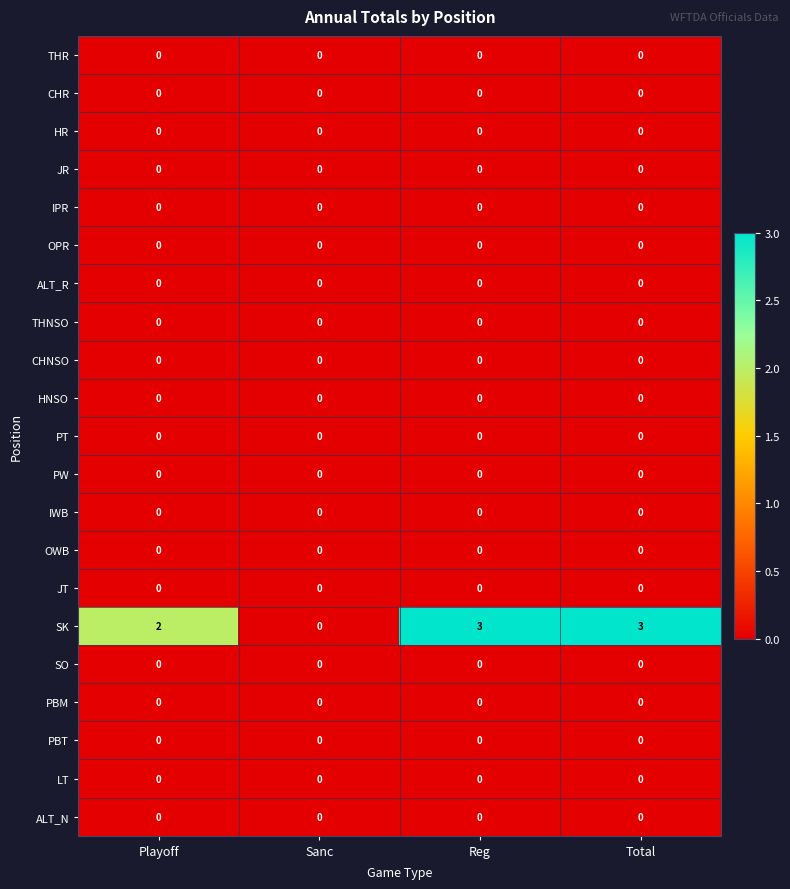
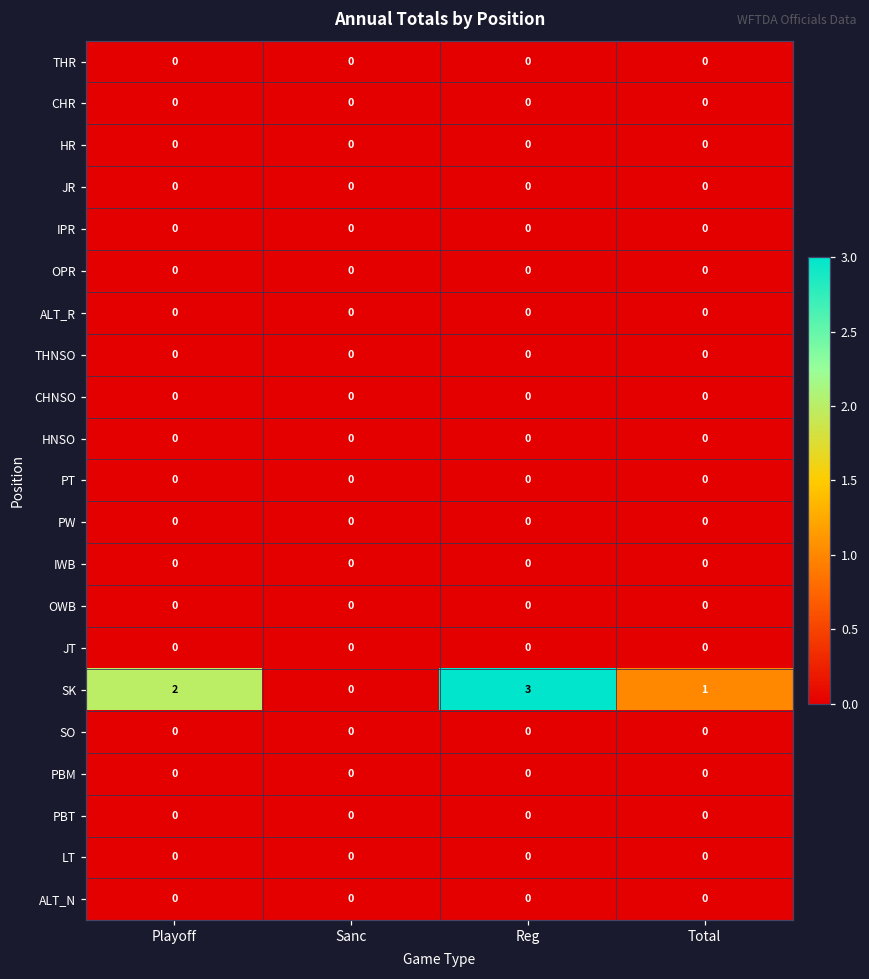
SK, Total: 3 -> 1
